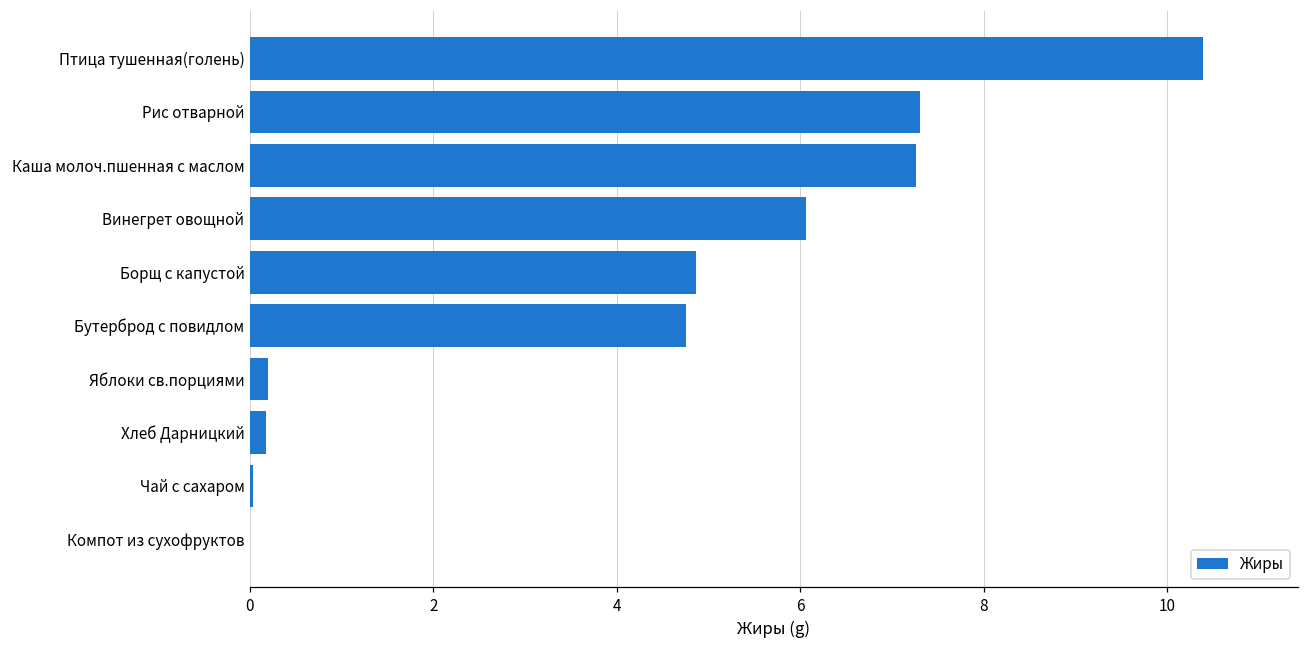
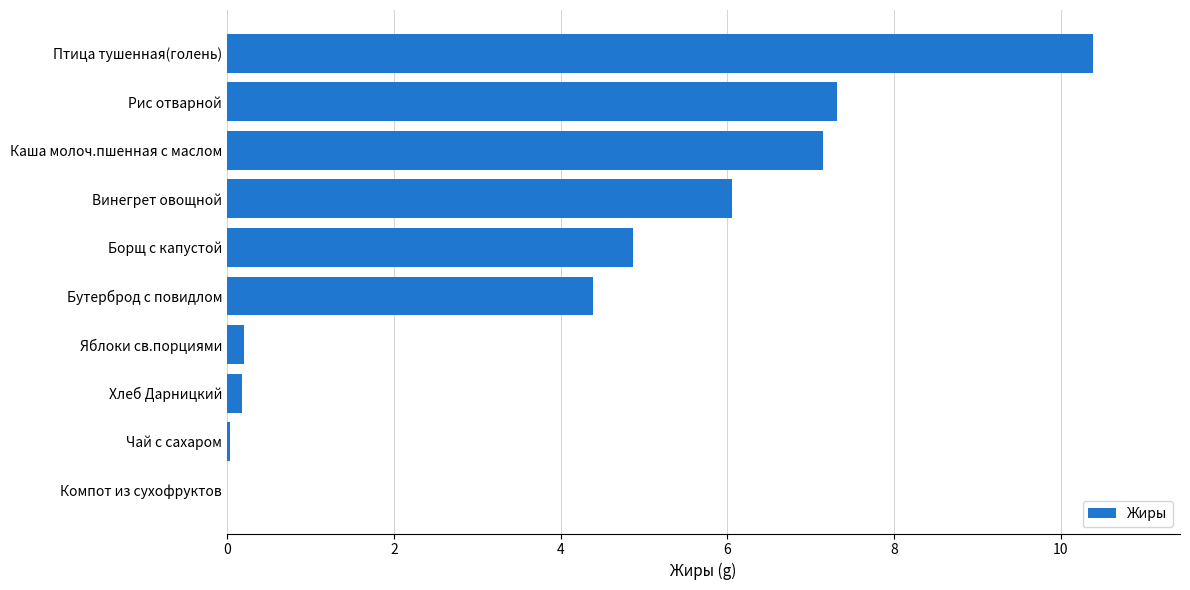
Каша молоч.пшенная с маслом: 7.3 -> 7.2
Бутерброд с повидлом: 4.8 -> 4.4
